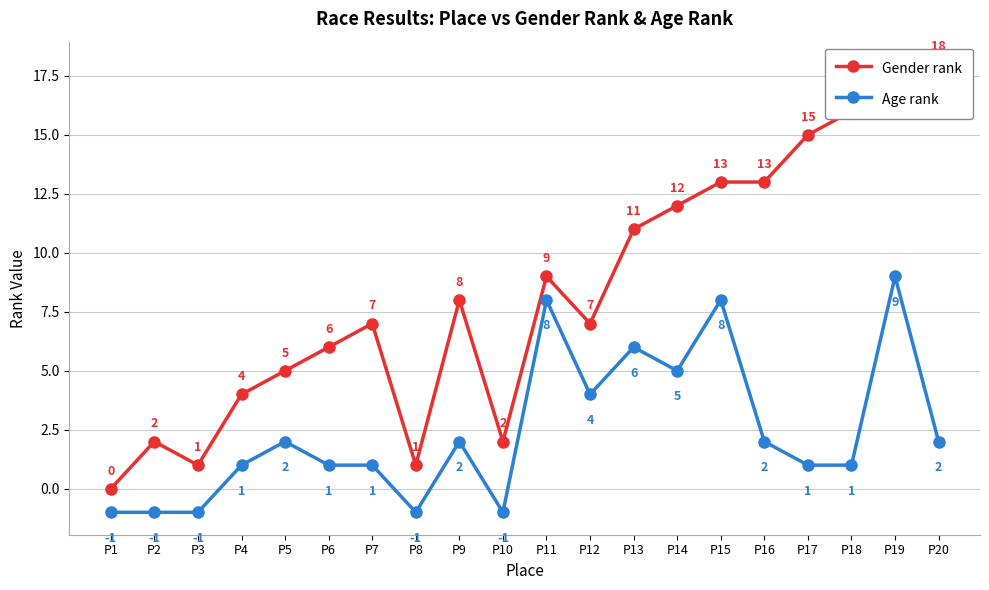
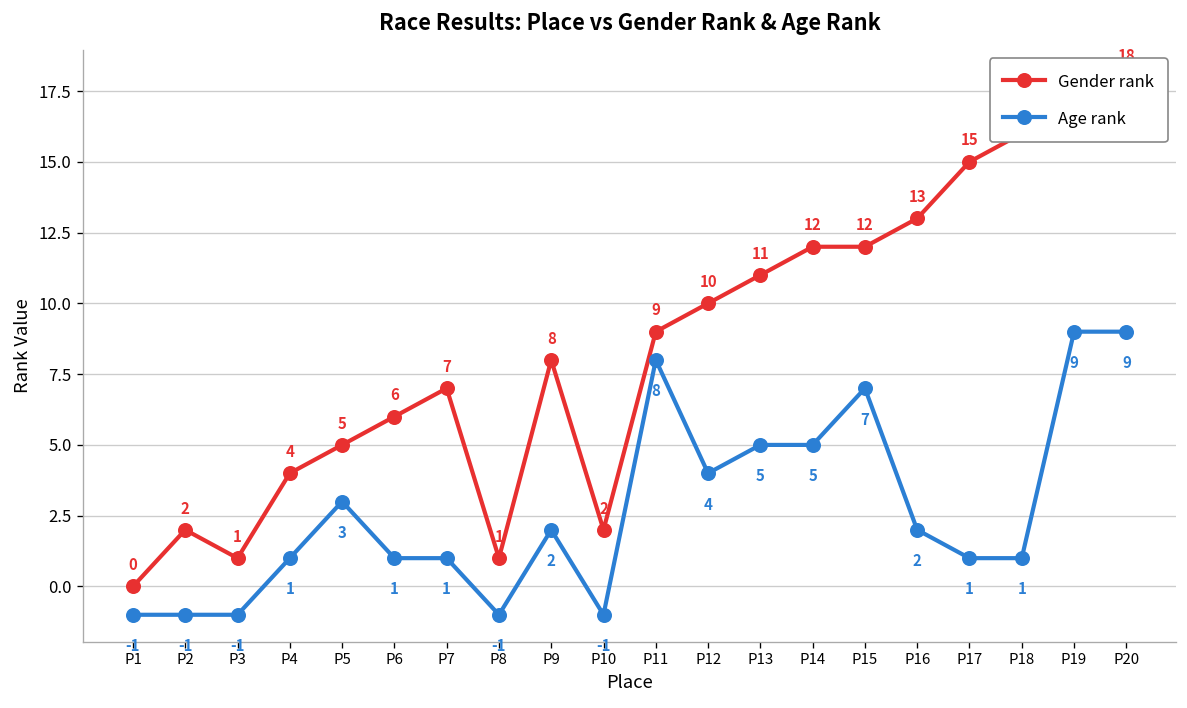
Age rank, P5: 2 -> 3
Gender rank, P12: 7 -> 10
Age rank, P13: 6 -> 5
Gender rank, P15: 13 -> 12
Age rank, P15: 8 -> 7
Age rank, P20: 2 -> 9
